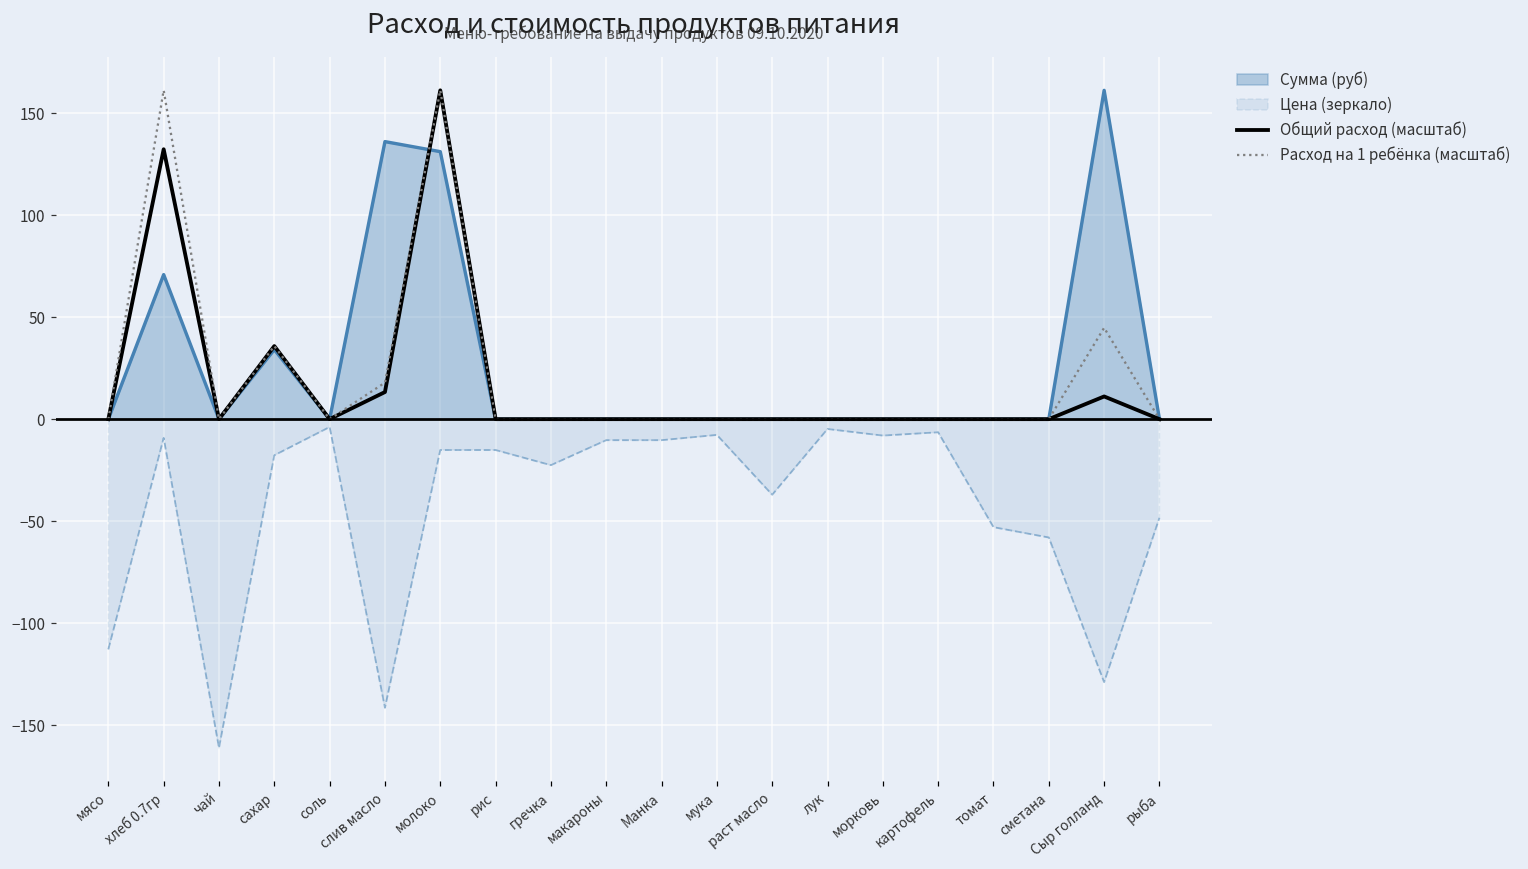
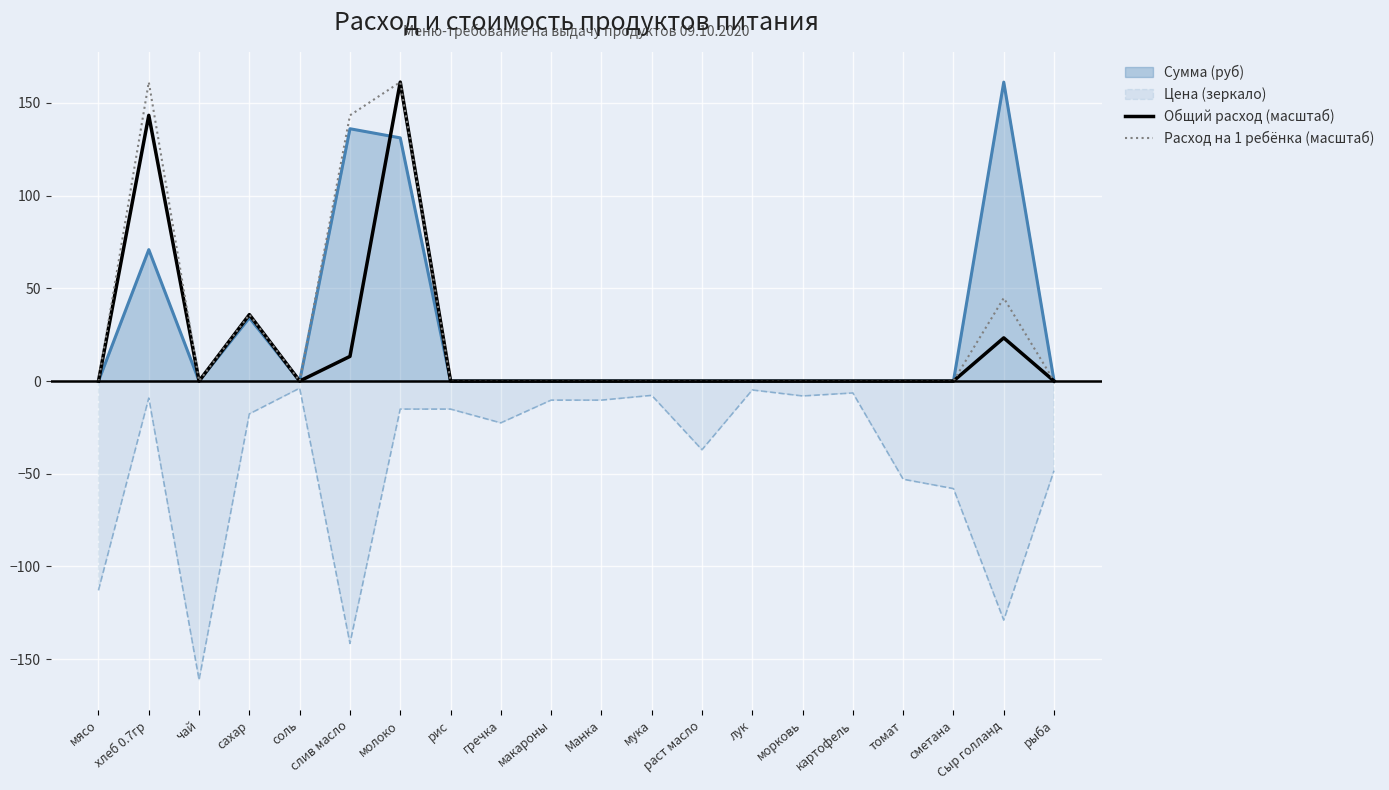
Общий расход (масштаб), хлеб 0.7гр: 132 -> 143
Расход на 1 ребёнка (масштаб), слив масло: 18 -> 143
Общий расход (масштаб), Сыр голланд: 11 -> 23
